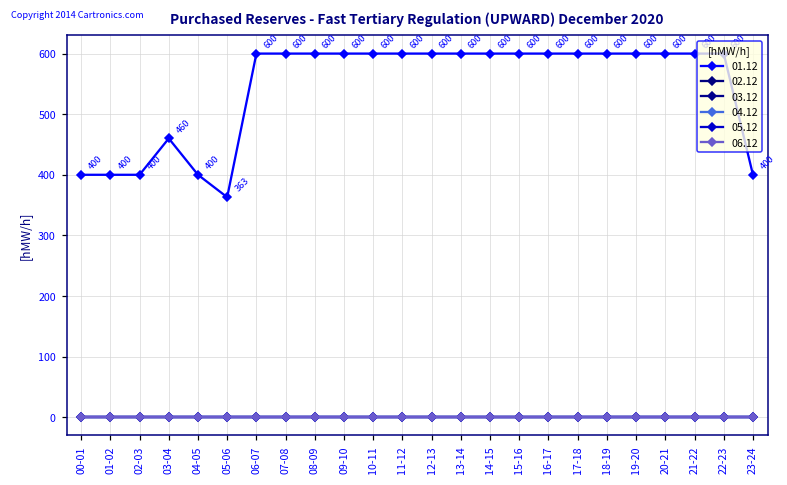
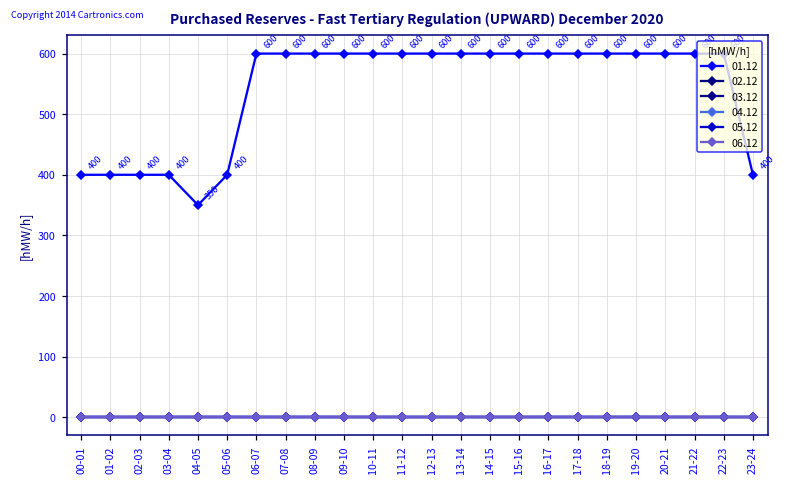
01.12, 03-04: 460 -> 400
01.12, 04-05: 400 -> 350
01.12, 05-06: 363 -> 400
